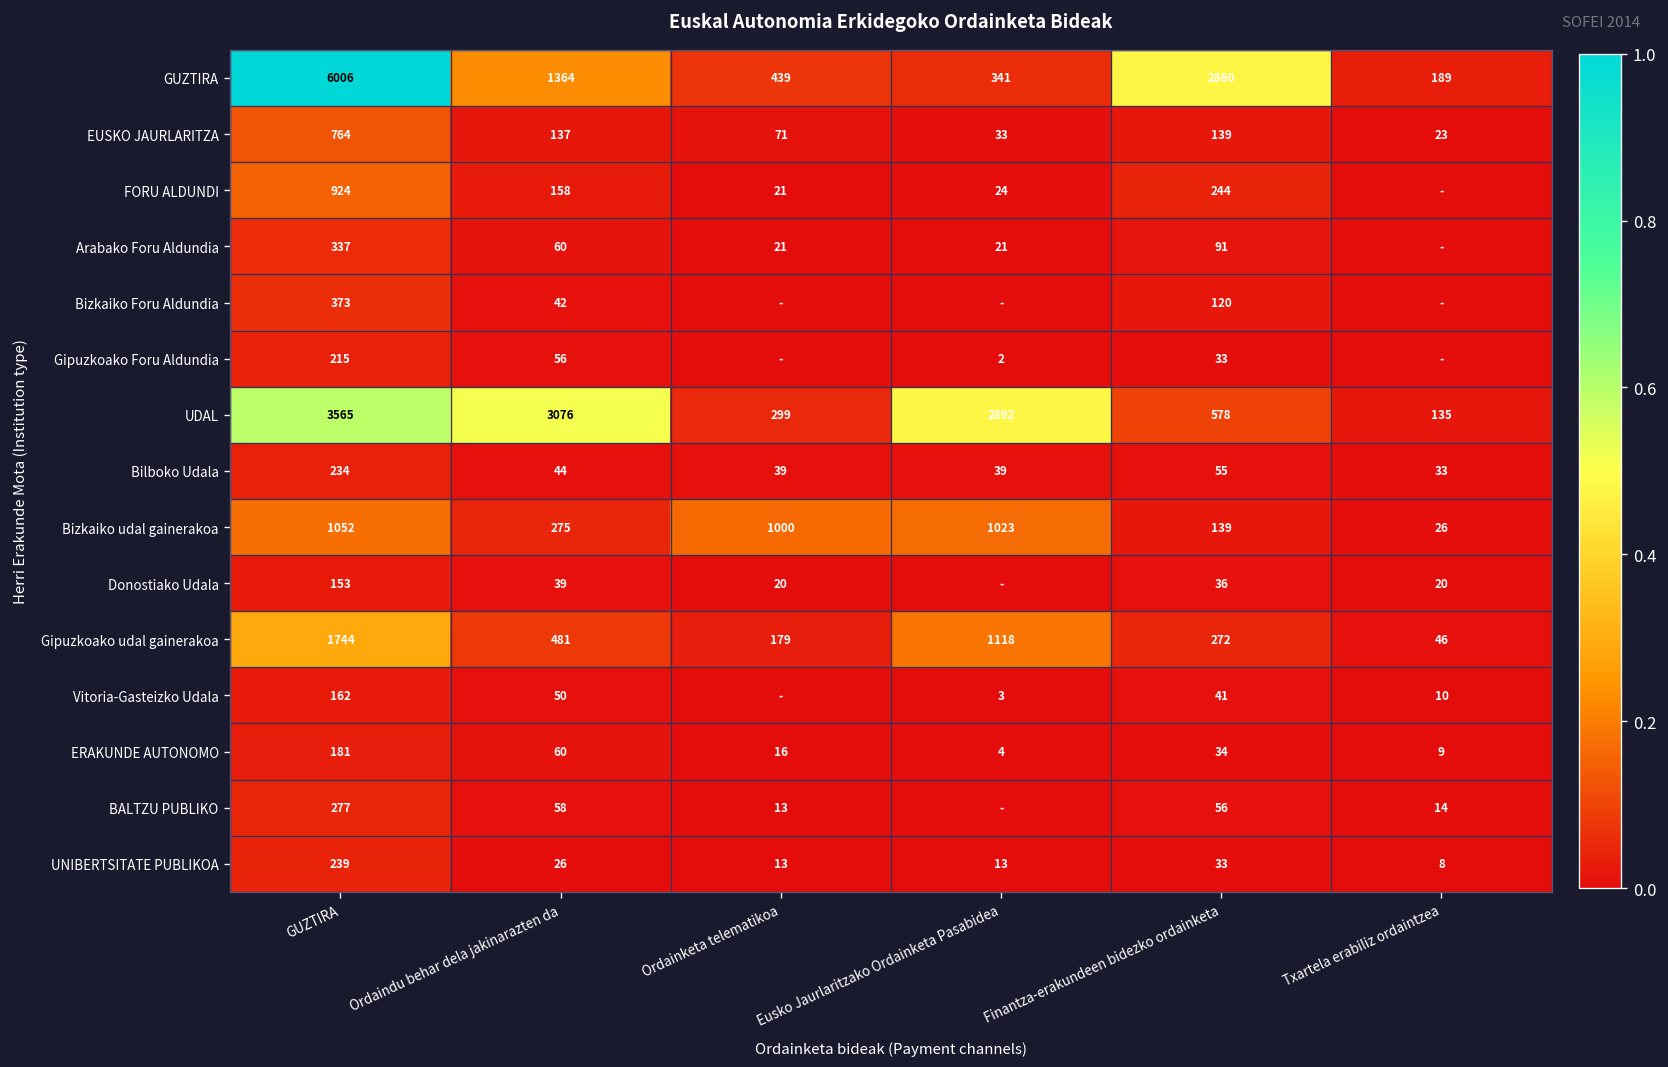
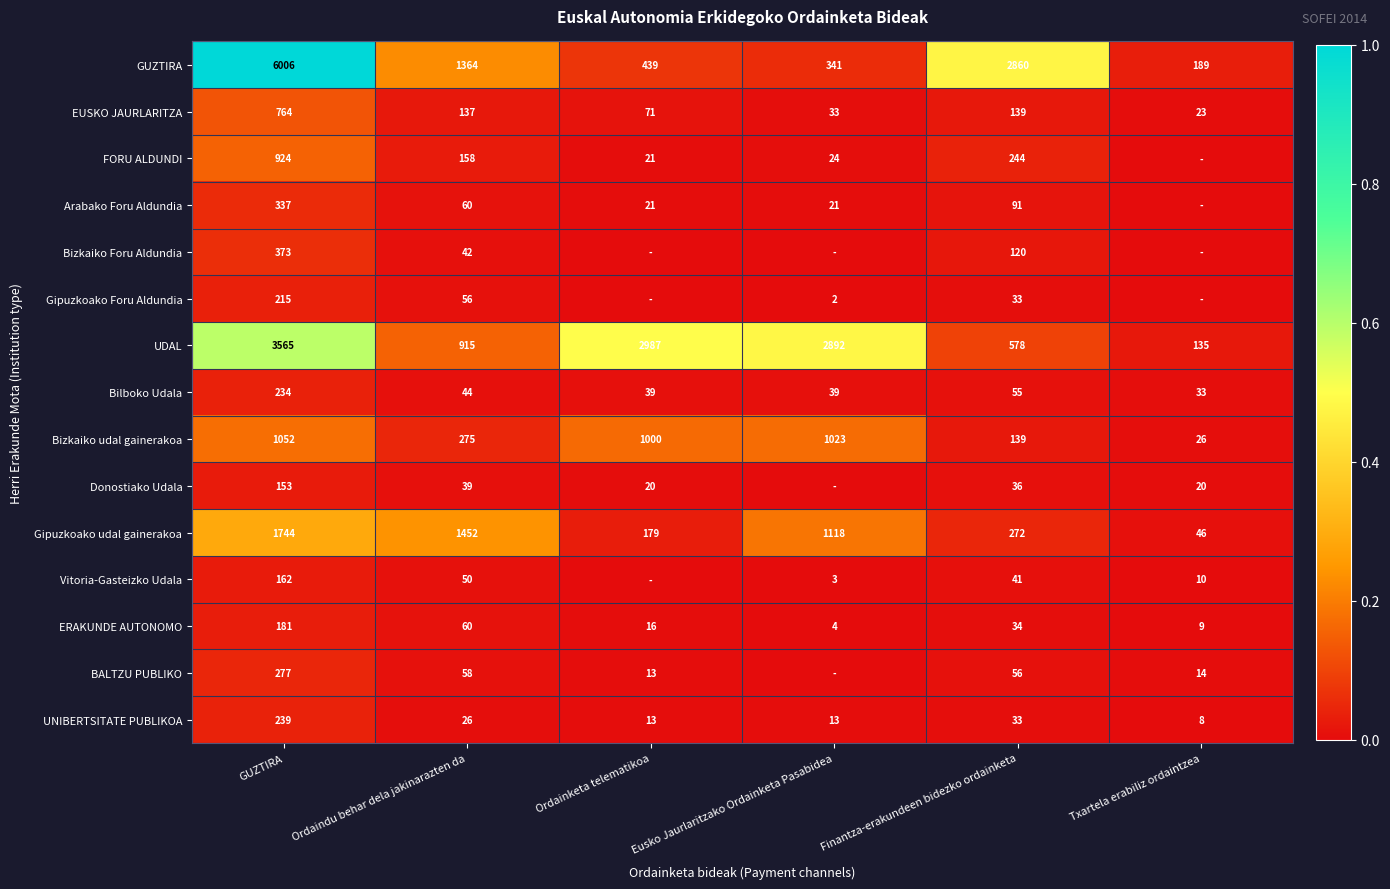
UDAL, Ordaindu behar dela jakinarazten da: 3076 -> 915
UDAL, Ordainketa telematikoa: 299 -> 2987
Gipuzkoako udal gainerakoa, Ordaindu behar dela jakinarazten da: 481 -> 1452
